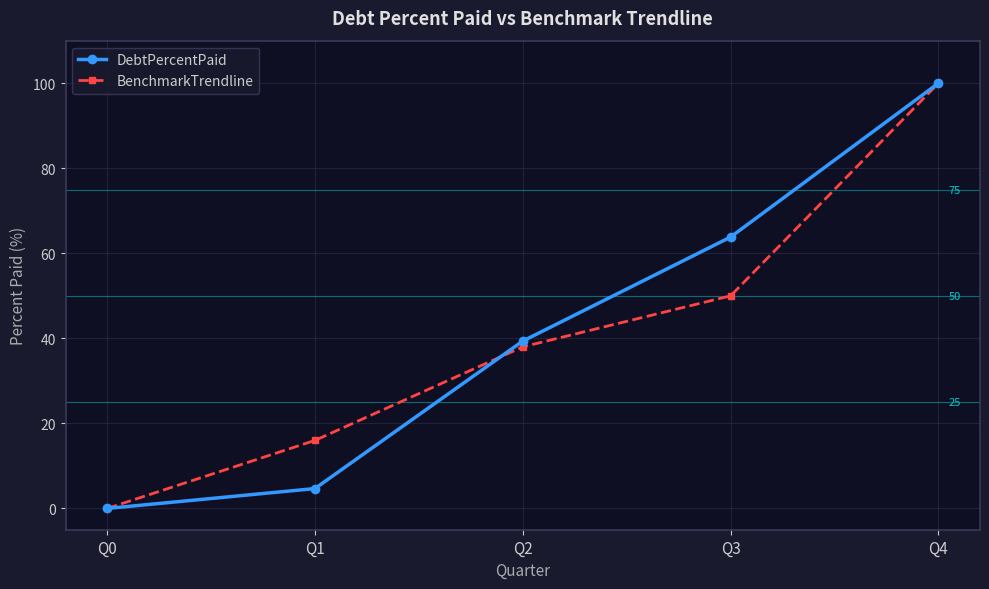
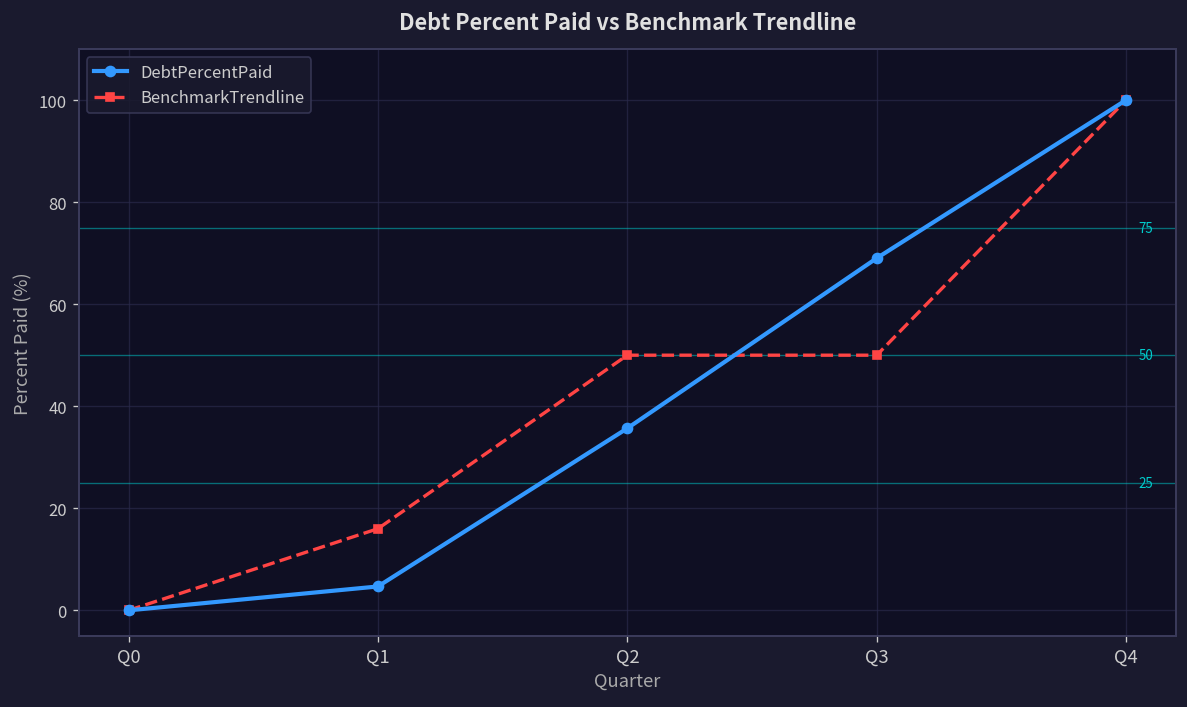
DebtPercentPaid, Q2: 39 -> 36
BenchmarkTrendline, Q2: 38 -> 50
DebtPercentPaid, Q3: 64 -> 69
